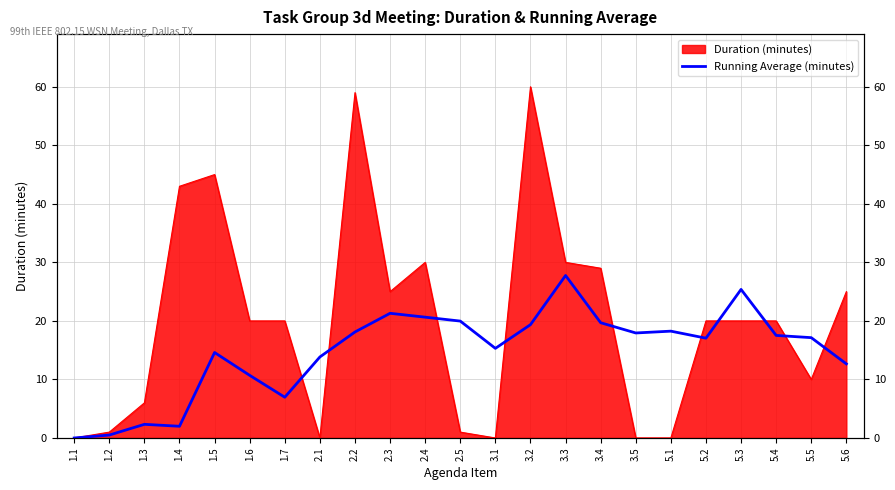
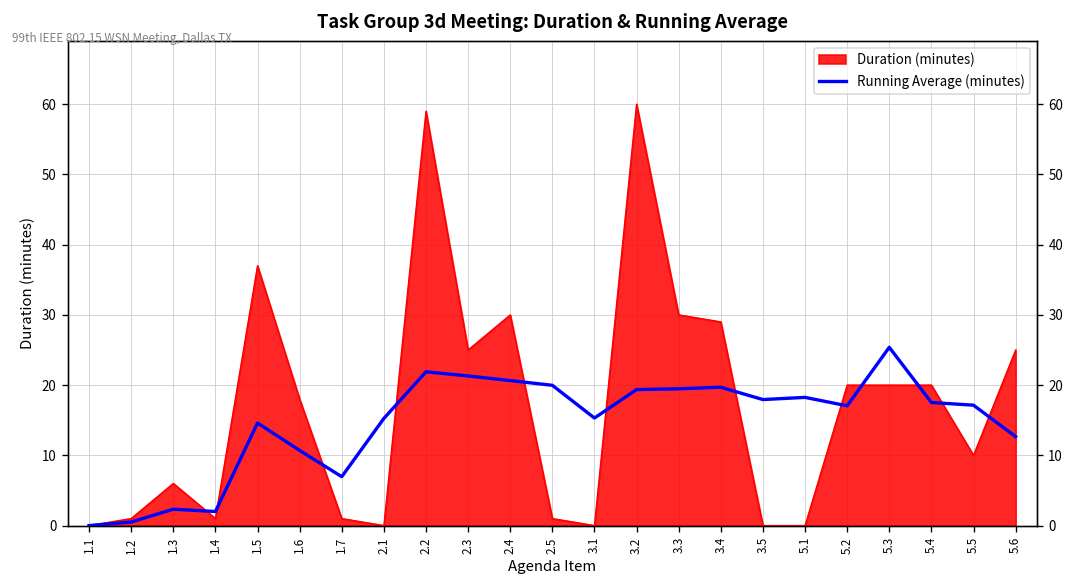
Duration (minutes), 1.4: 43 -> 1
Duration (minutes), 1.5: 45 -> 37
Duration (minutes), 1.6: 20 -> 18
Duration (minutes), 1.7: 20 -> 1
Running Average (minutes), 2.1: 14 -> 15
Running Average (minutes), 2.2: 18 -> 22
Running Average (minutes), 3.3: 28 -> 19
